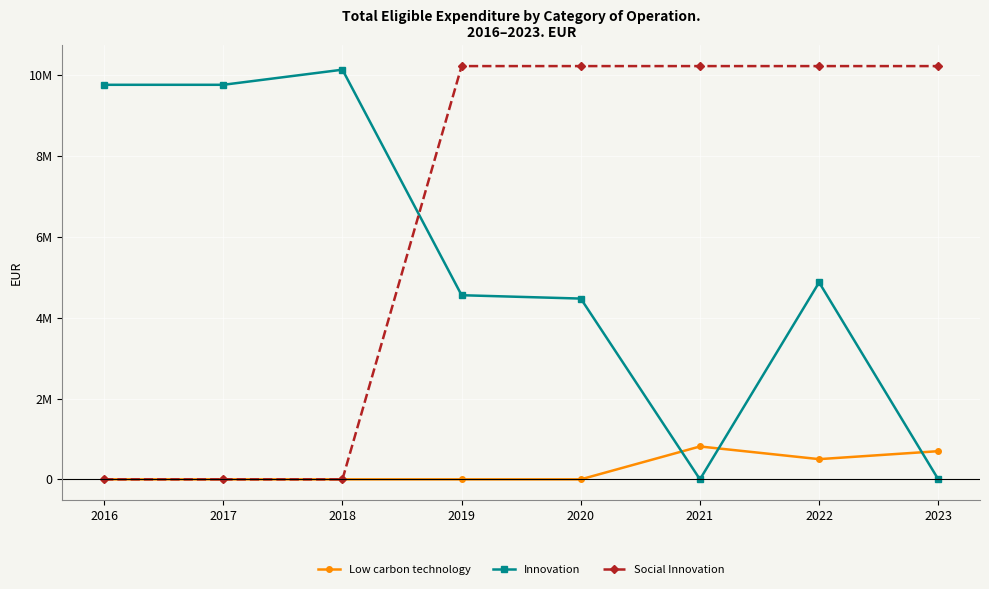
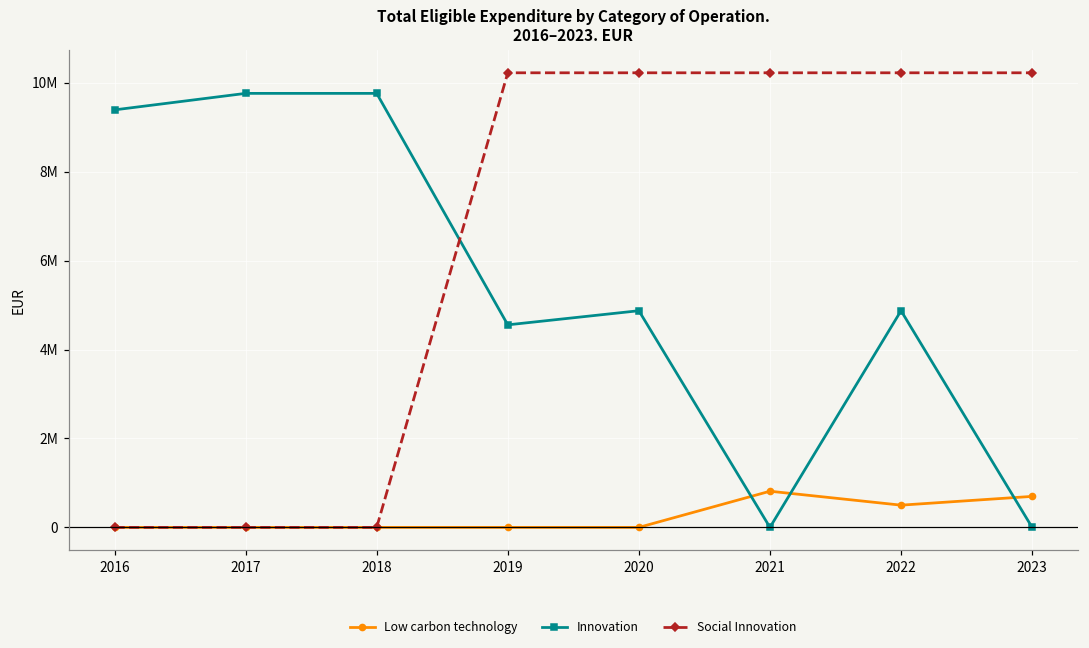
Innovation, 2016: 9800000 -> 9400000
Innovation, 2018: 10100000 -> 9800000
Innovation, 2020: 4500000 -> 4900000
